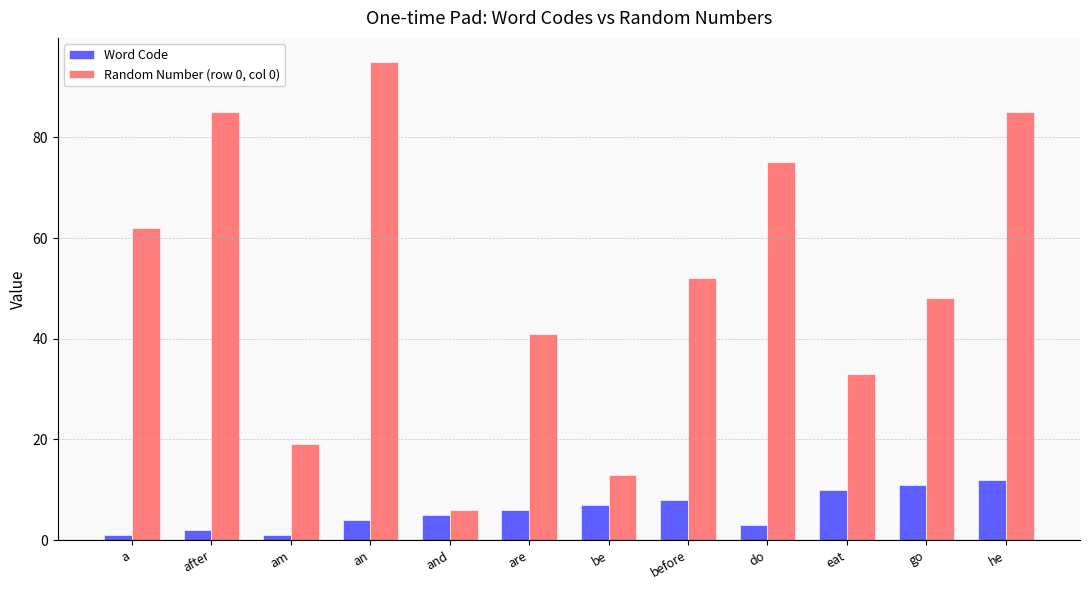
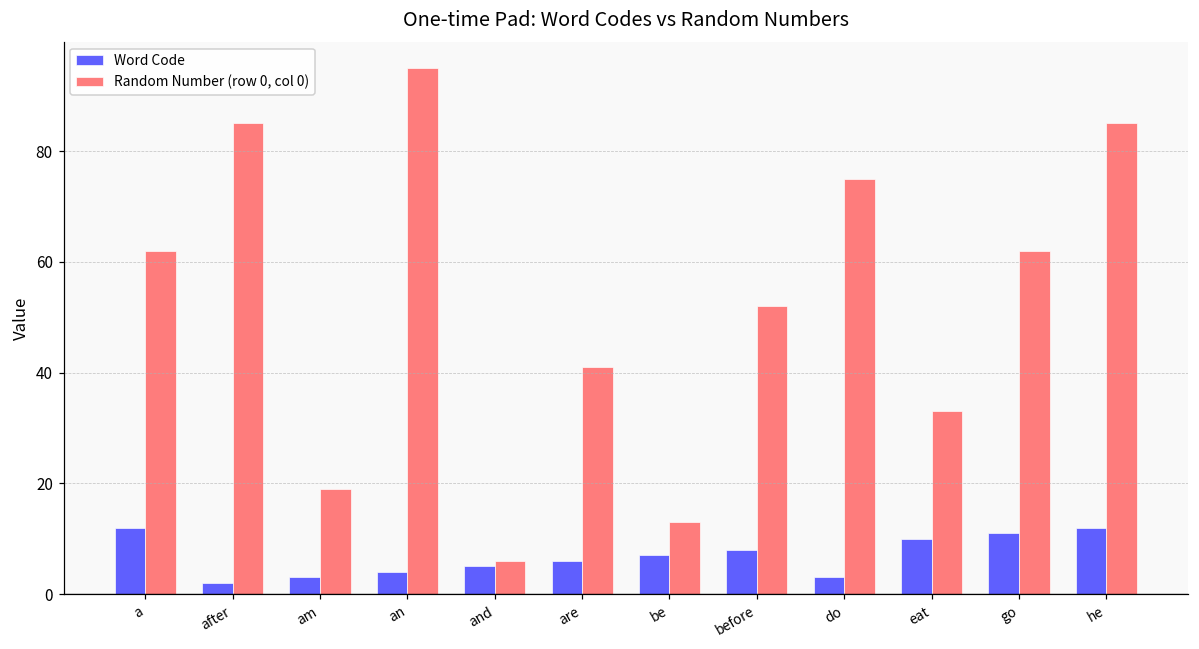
Word Code, a: 1 -> 12
Word Code, am: 1 -> 3
Random Number (row 0, col 0), go: 48 -> 62
